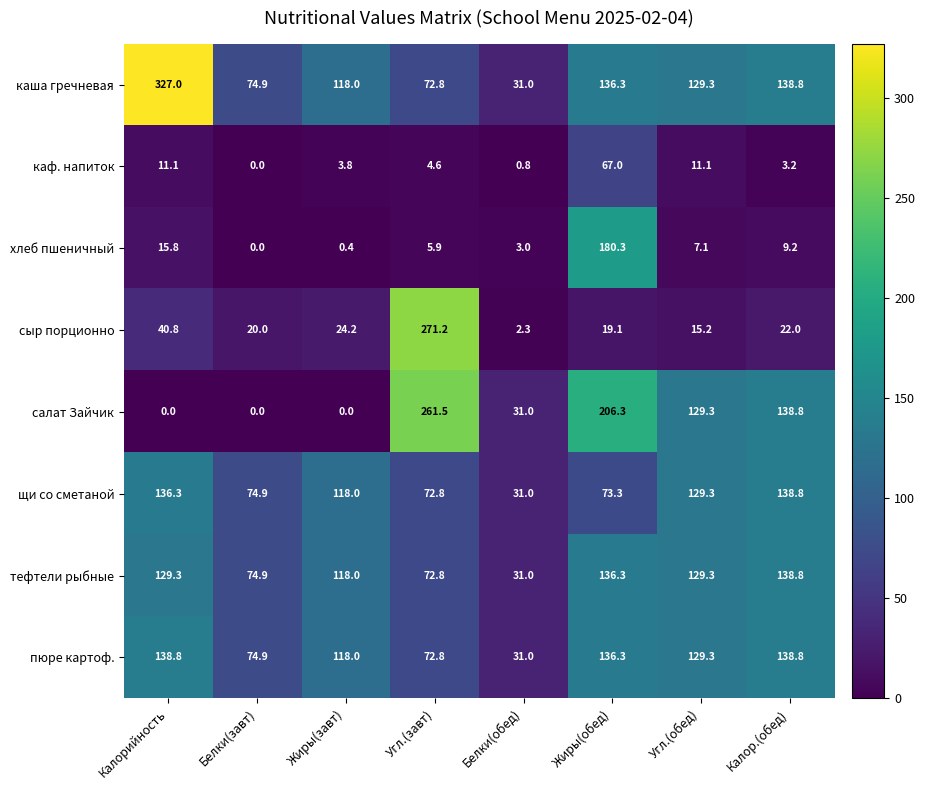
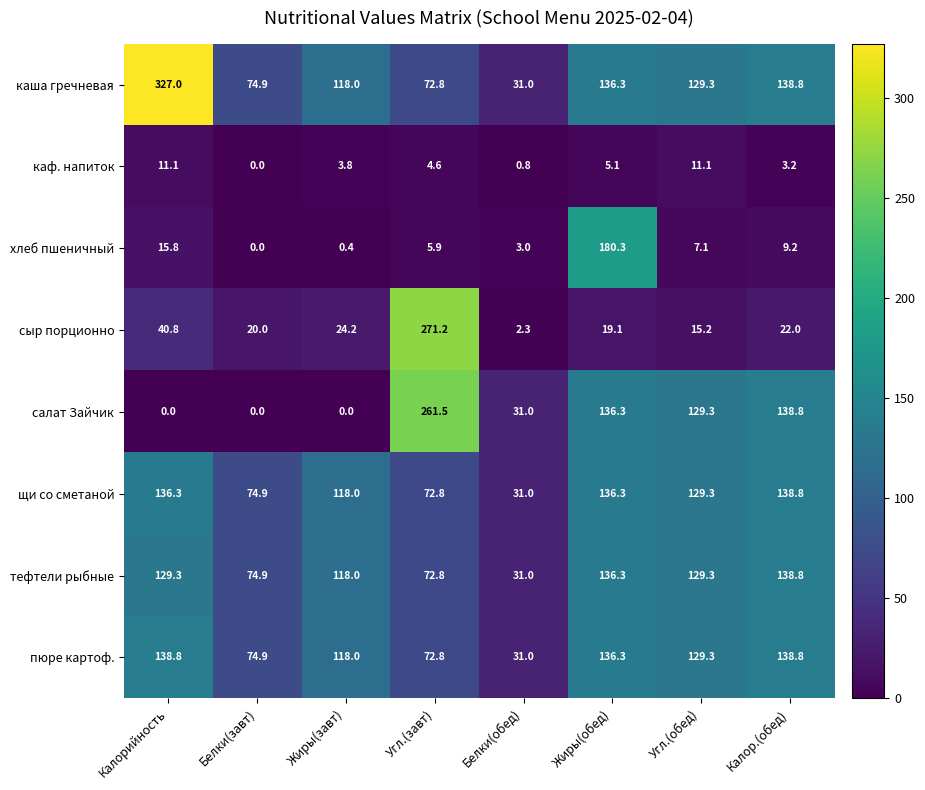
каф. напиток, Жиры(обед): 67.0 -> 5.1
салат Зайчик, Жиры(обед): 206.3 -> 136.3
щи со сметаной, Жиры(обед): 73.3 -> 136.3
